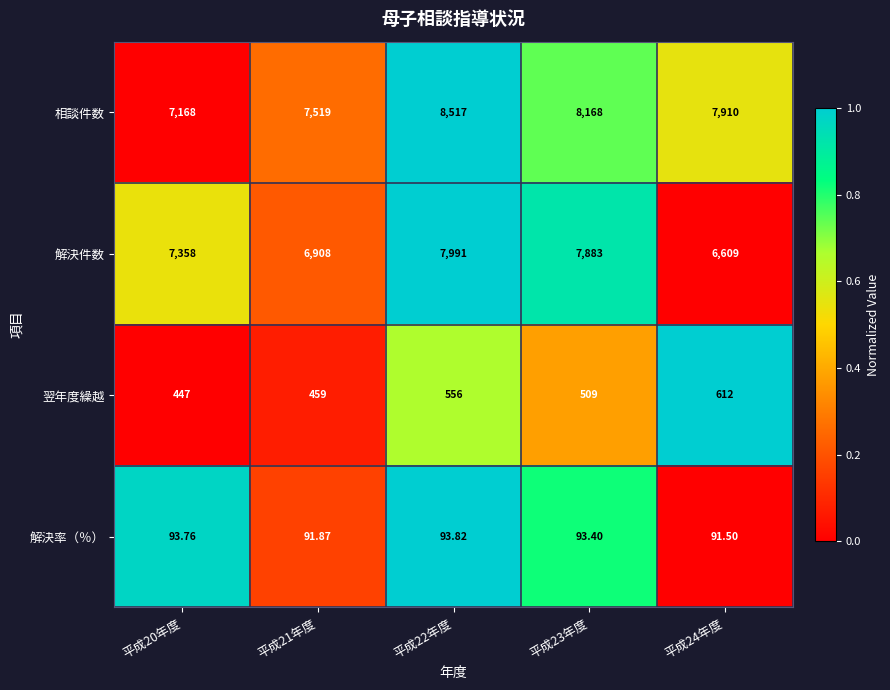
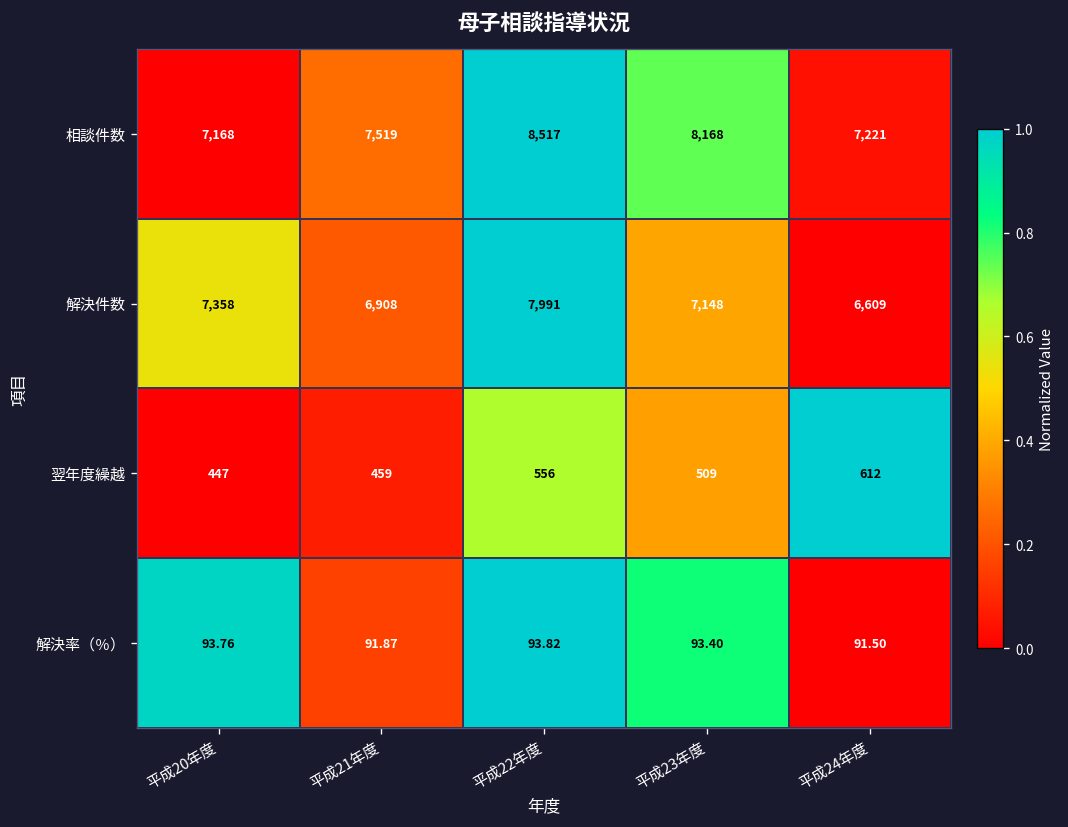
相談件数, 平成24年度: 7,910 -> 7,221
解決件数, 平成23年度: 7,883 -> 7,148
